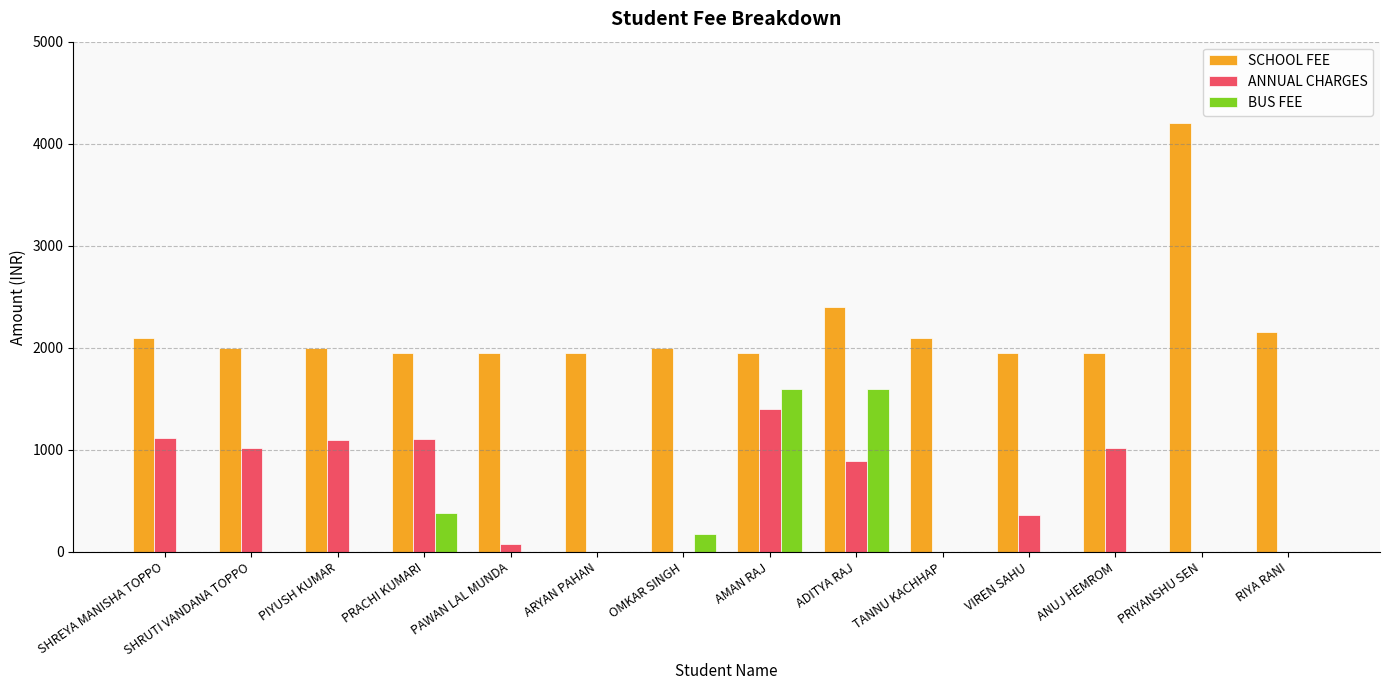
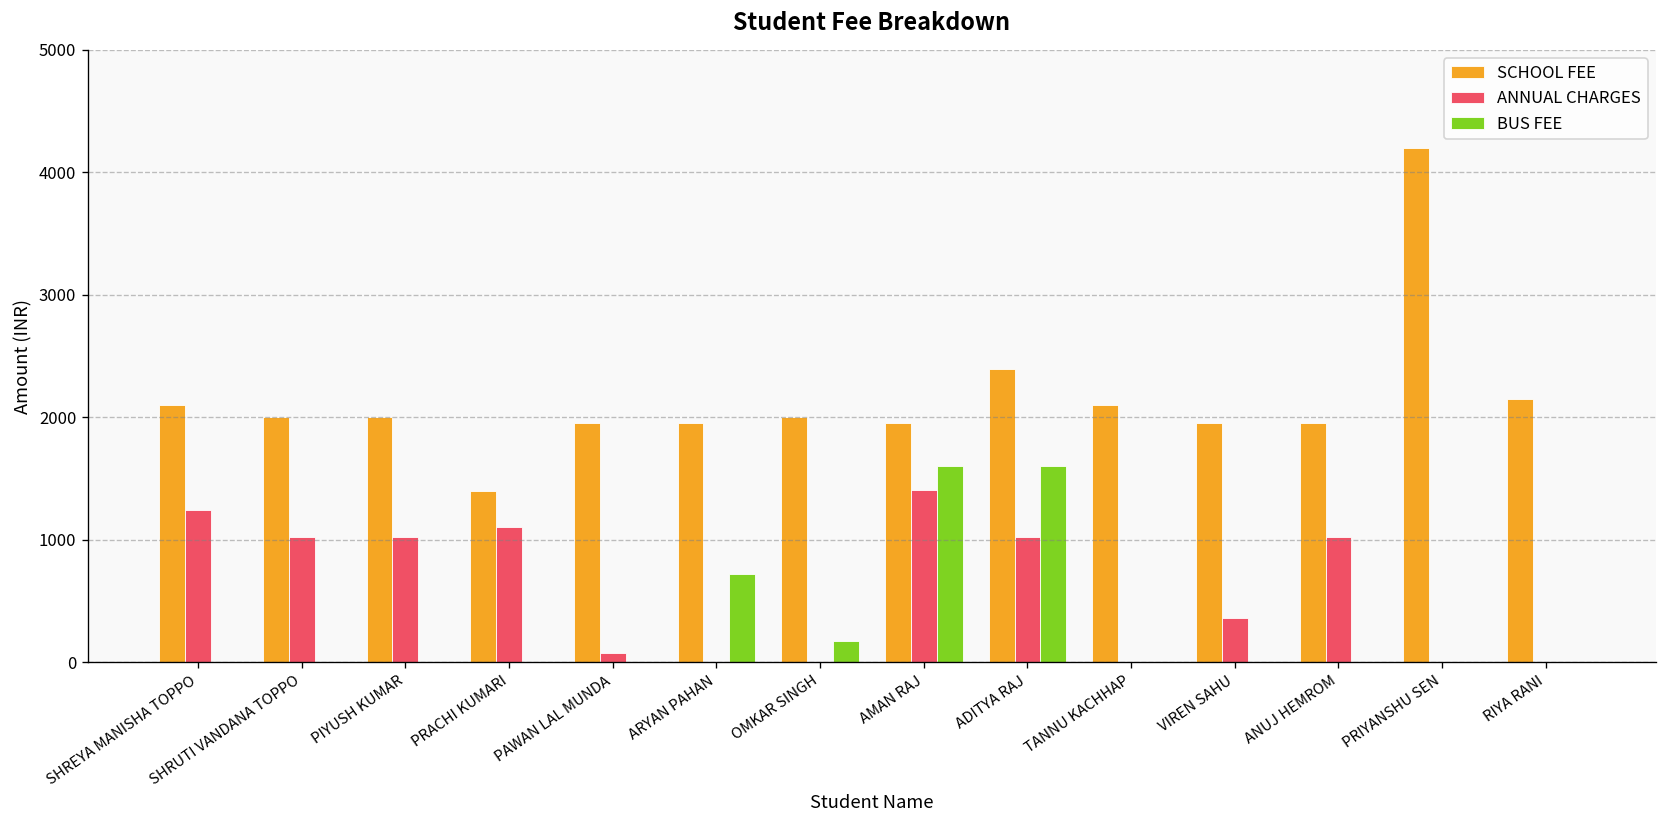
ANNUAL CHARGES, SHREYA MANISHA TOPPO: 1120 -> 1240
ANNUAL CHARGES, PIYUSH KUMAR: 1100 -> 1020
SCHOOL FEE, PRACHI KUMARI: 1950 -> 1400
BUS FEE, PRACHI KUMARI: 380 -> 0
BUS FEE, ARYAN PAHAN: 0 -> 720
ANNUAL CHARGES, ADITYA RAJ: 890 -> 1020
